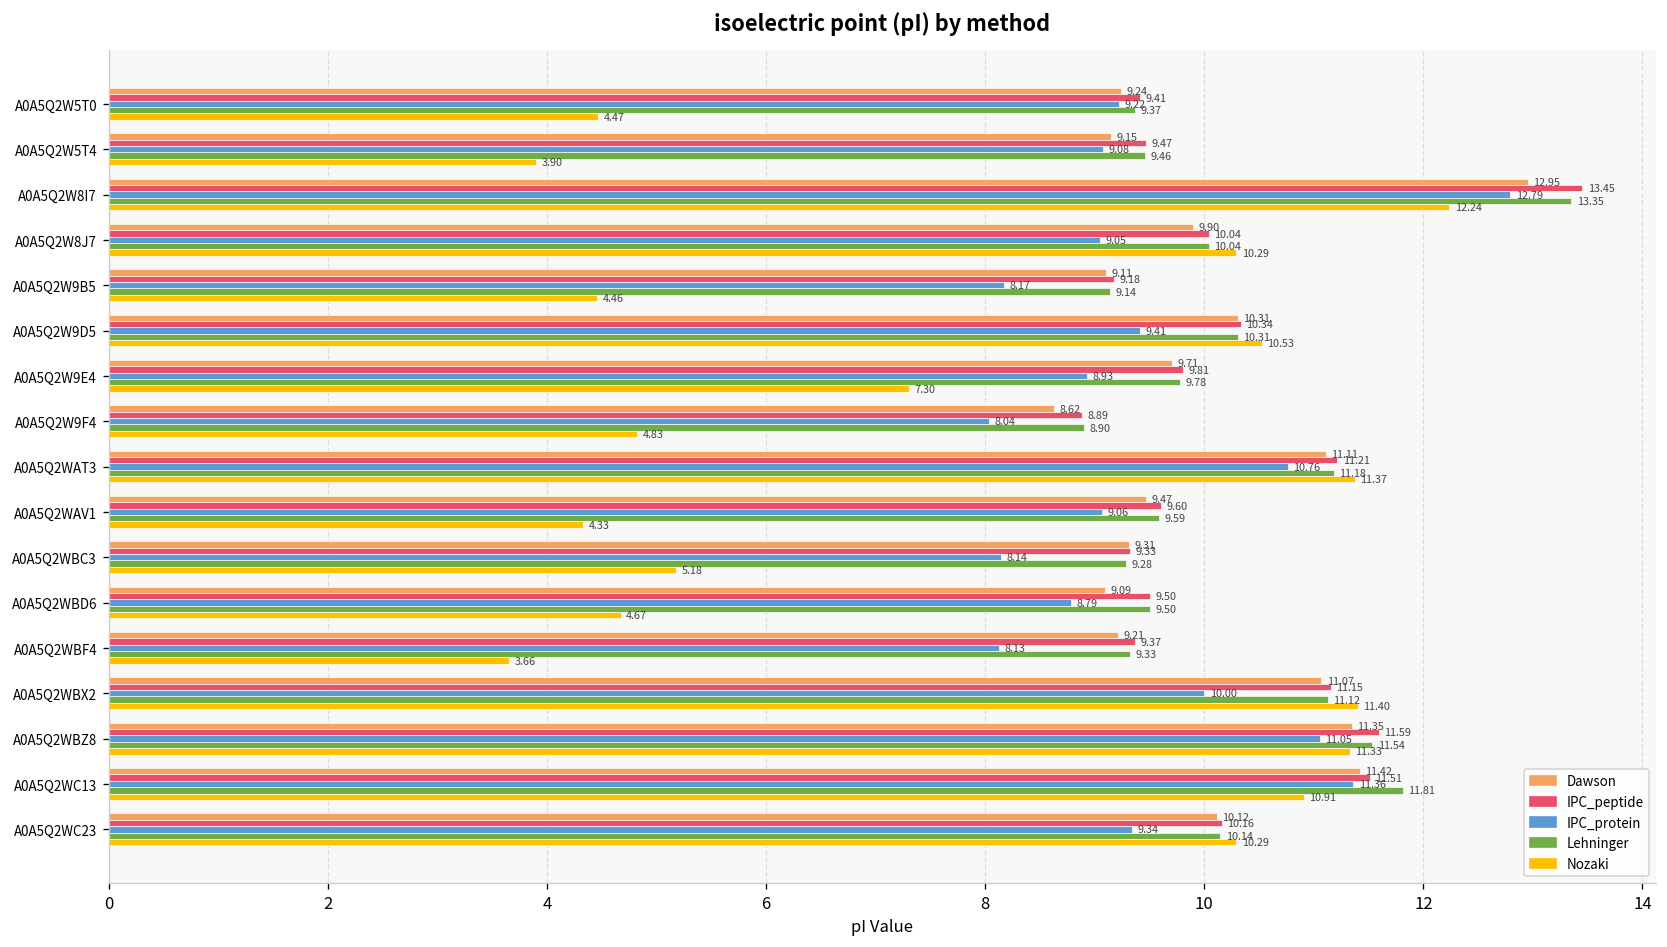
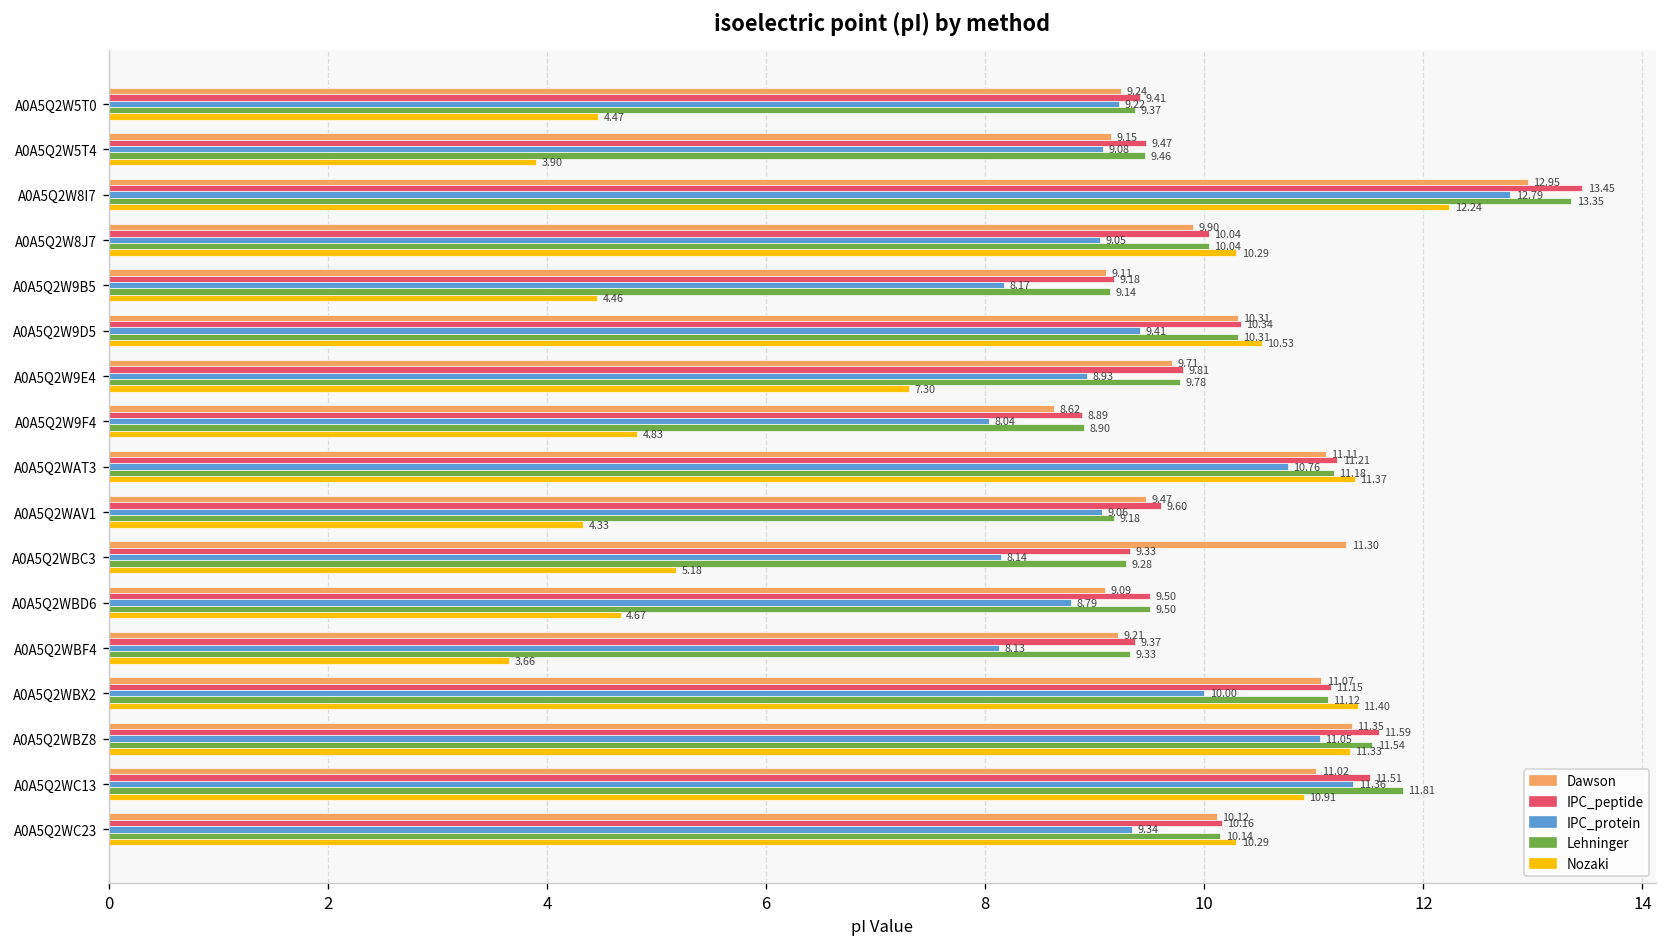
Lehninger, A0A5Q2WAV1: 9.59 -> 9.18
Dawson, A0A5Q2WBC3: 9.31 -> 11.30
Dawson, A0A5Q2WC13: 11.42 -> 11.02
